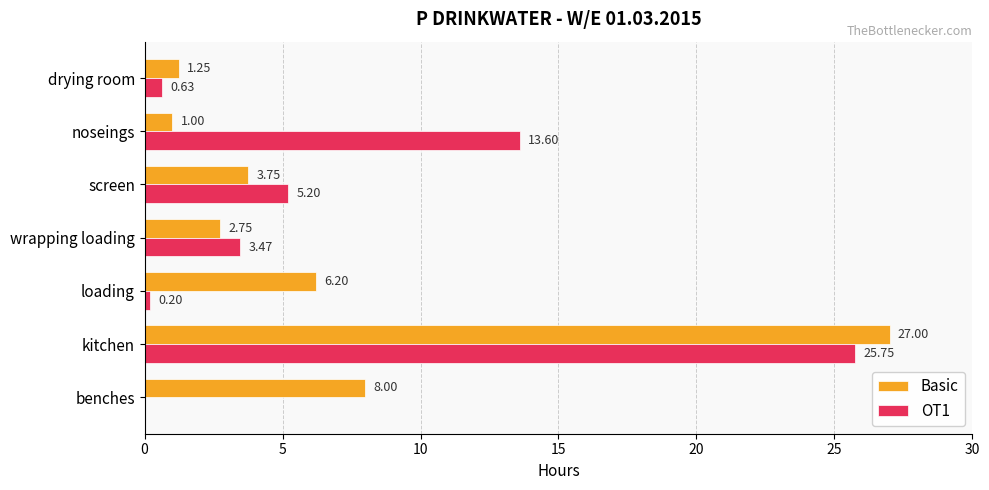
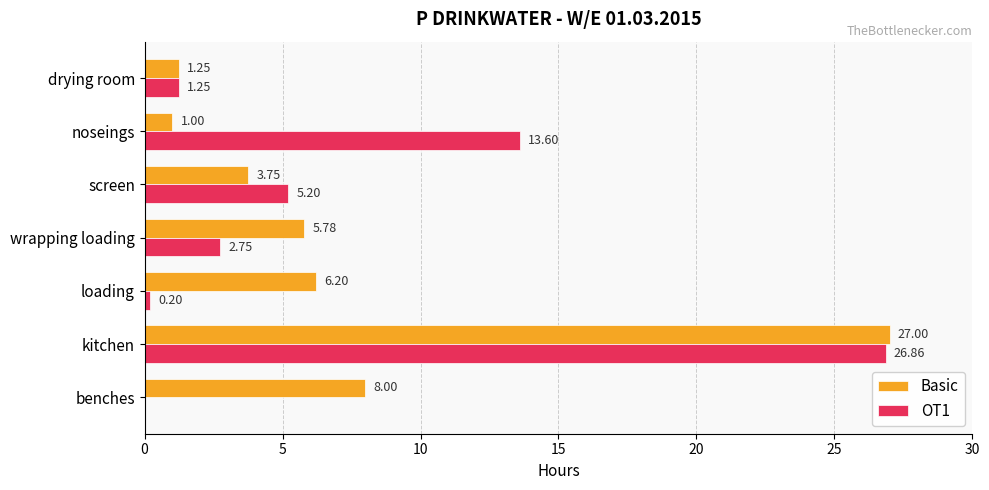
OT1, drying room: 0.63 -> 1.25
Basic, wrapping loading: 2.75 -> 5.78
OT1, wrapping loading: 3.47 -> 2.75
OT1, kitchen: 25.75 -> 26.86
